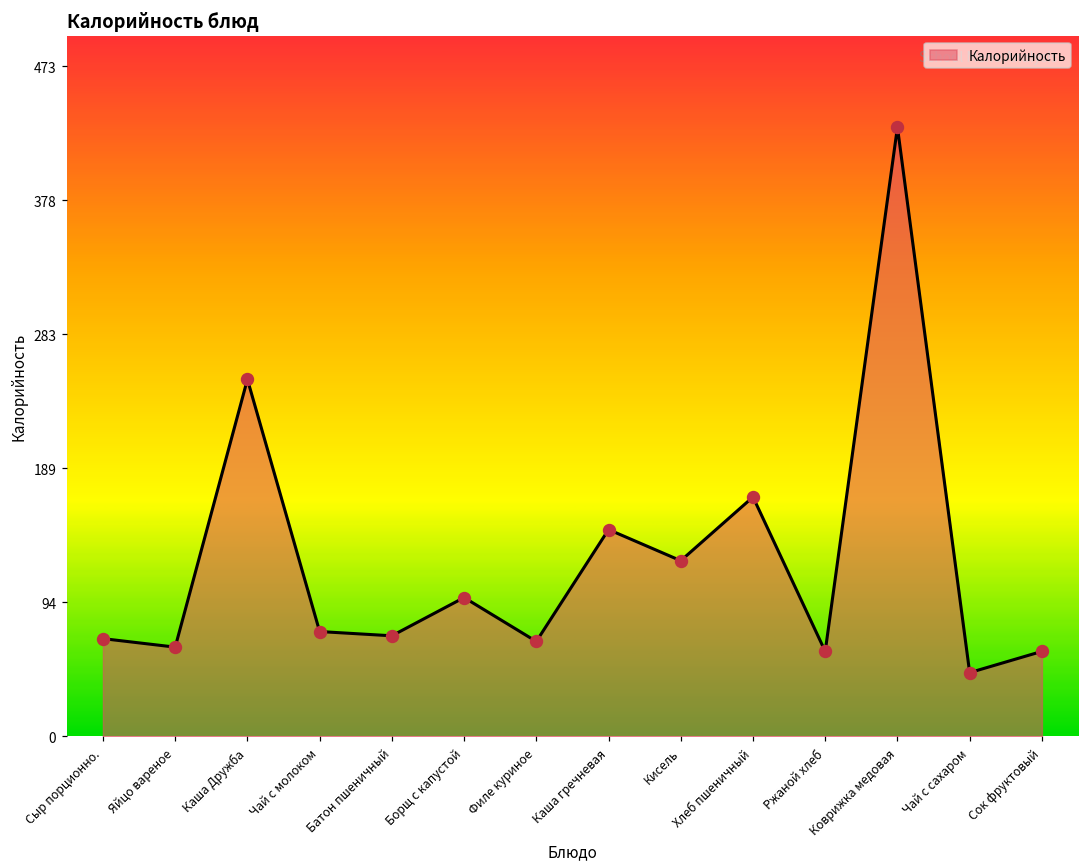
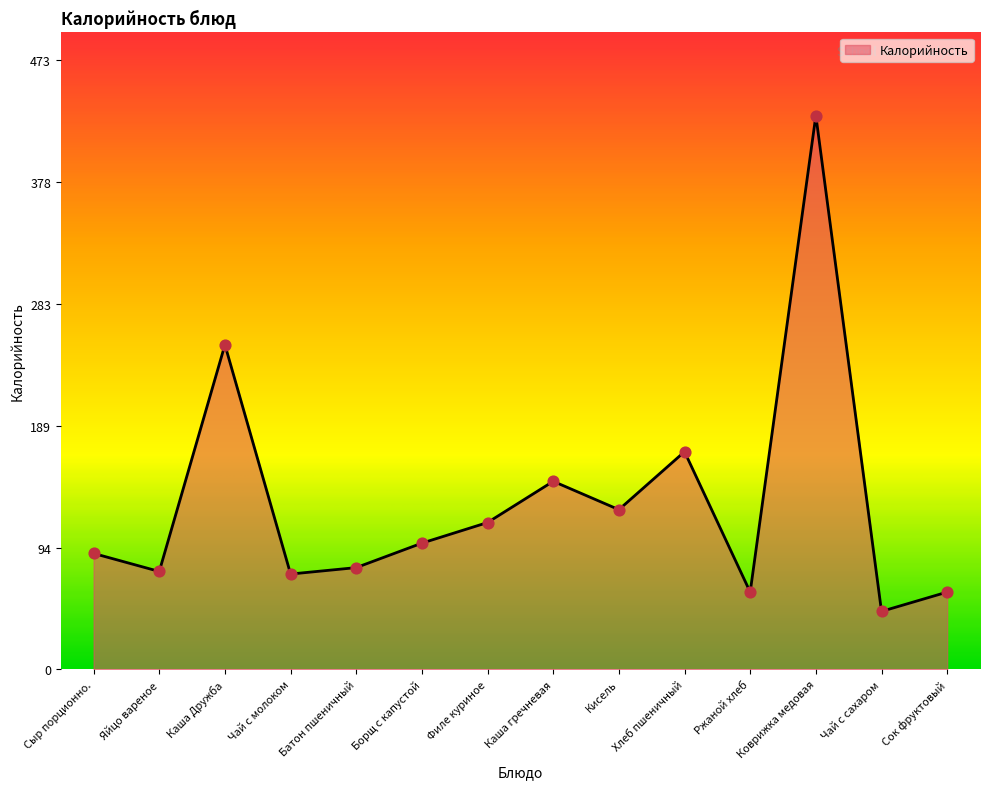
Сыр порционно.: 69 -> 90
Яйцо вареное: 63 -> 76
Батон пшеничный: 71 -> 79
Филе куриное: 67 -> 114
